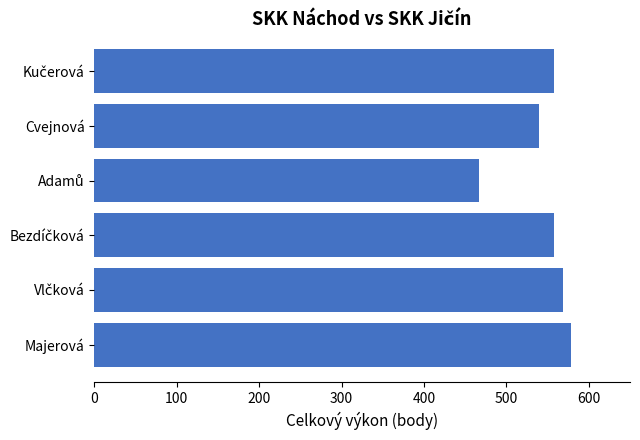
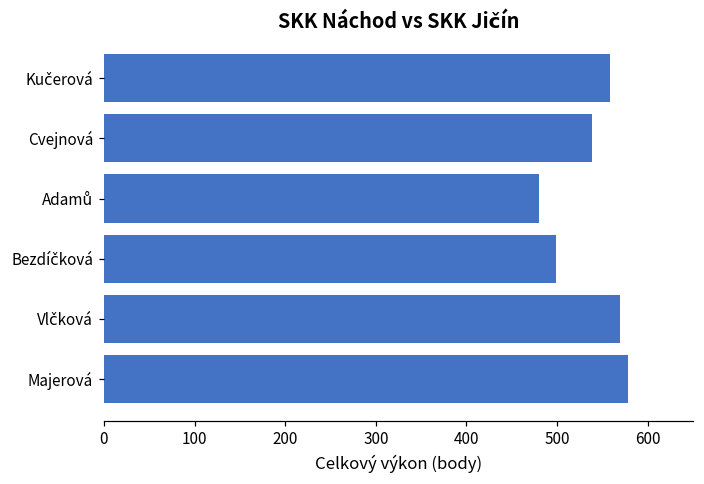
Adamů: 470 -> 480
Bezdíčková: 560 -> 500
